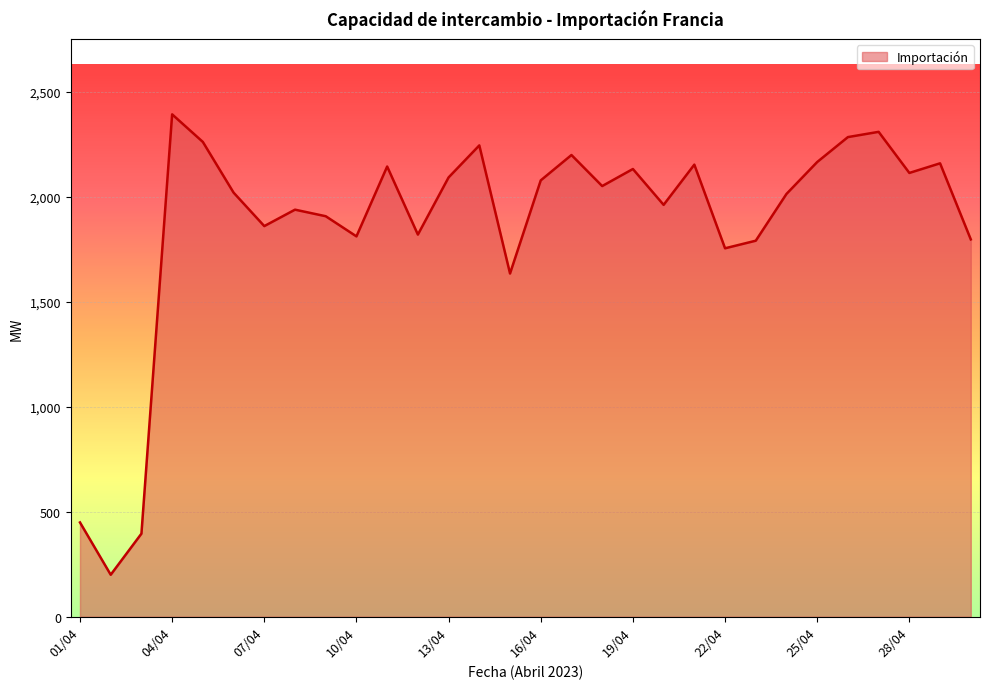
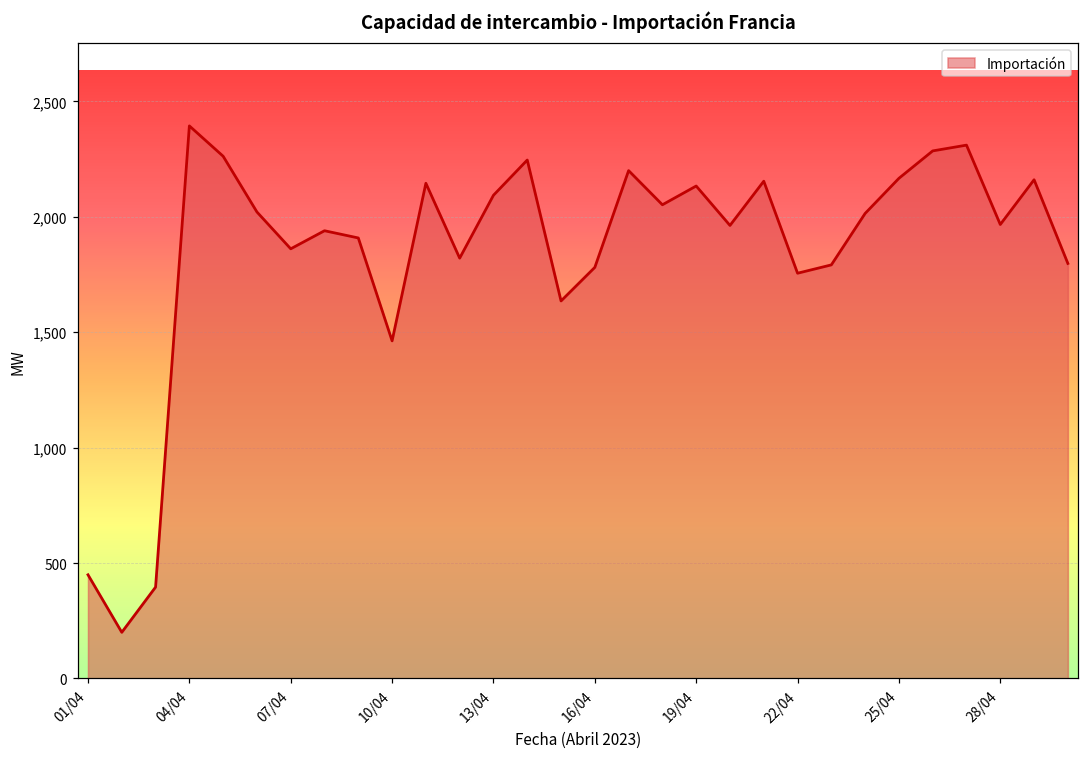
10/04: 1,810 -> 1,460
16/04: 2,080 -> 1,780
28/04: 2,110 -> 1,970
